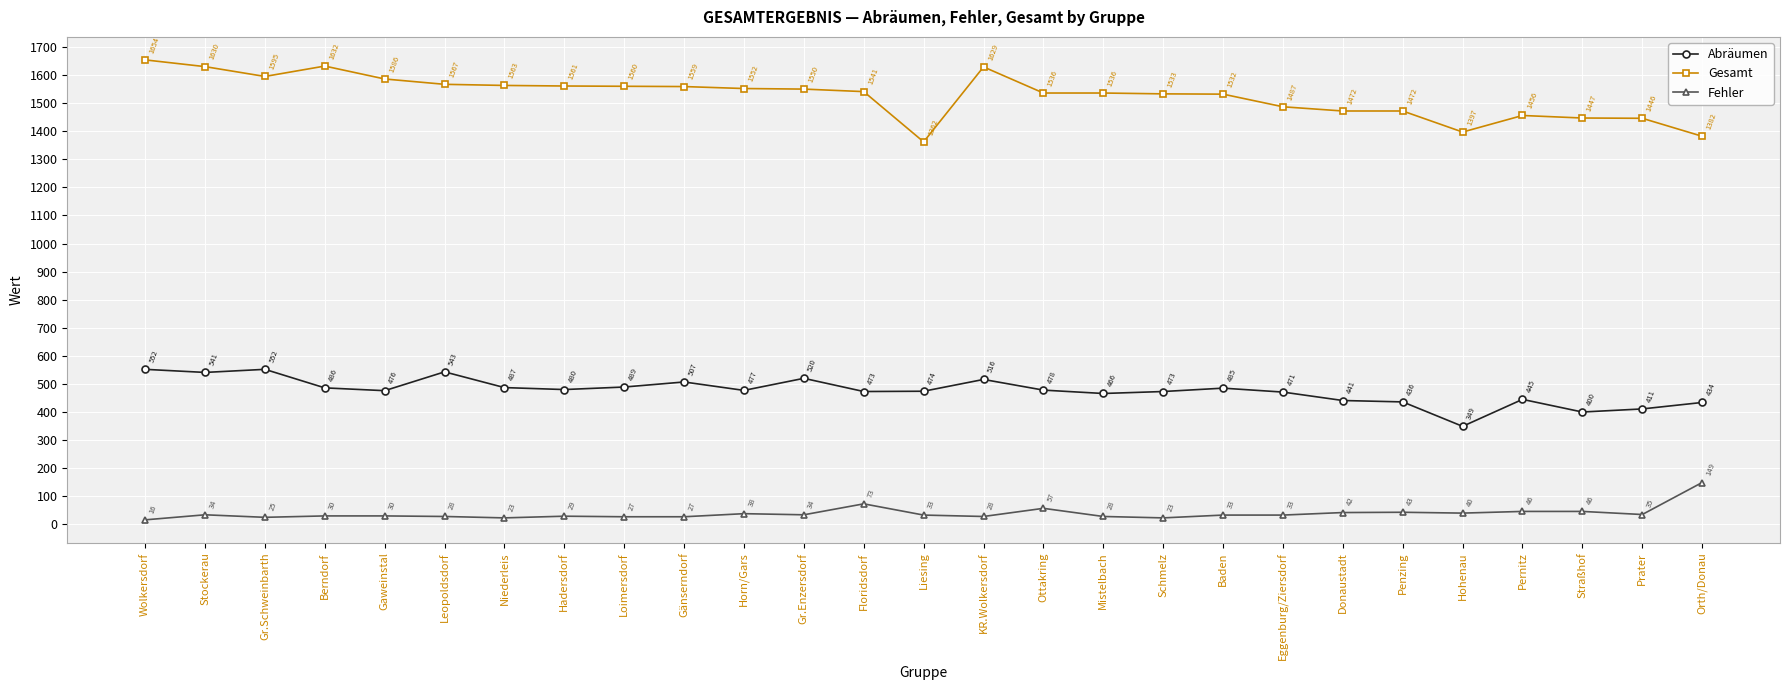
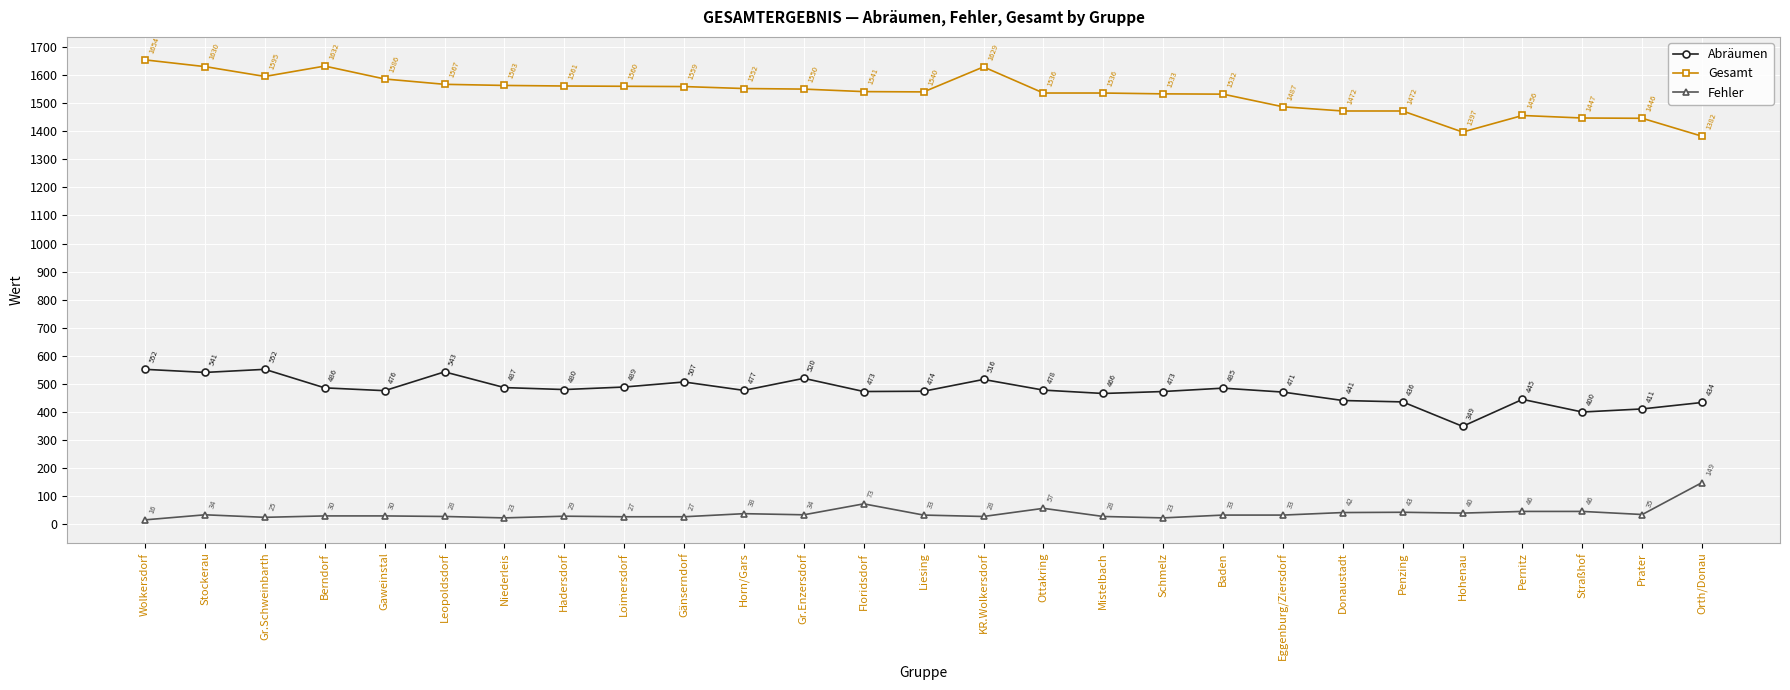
Gesamt, Liesing: 1362 -> 1540
